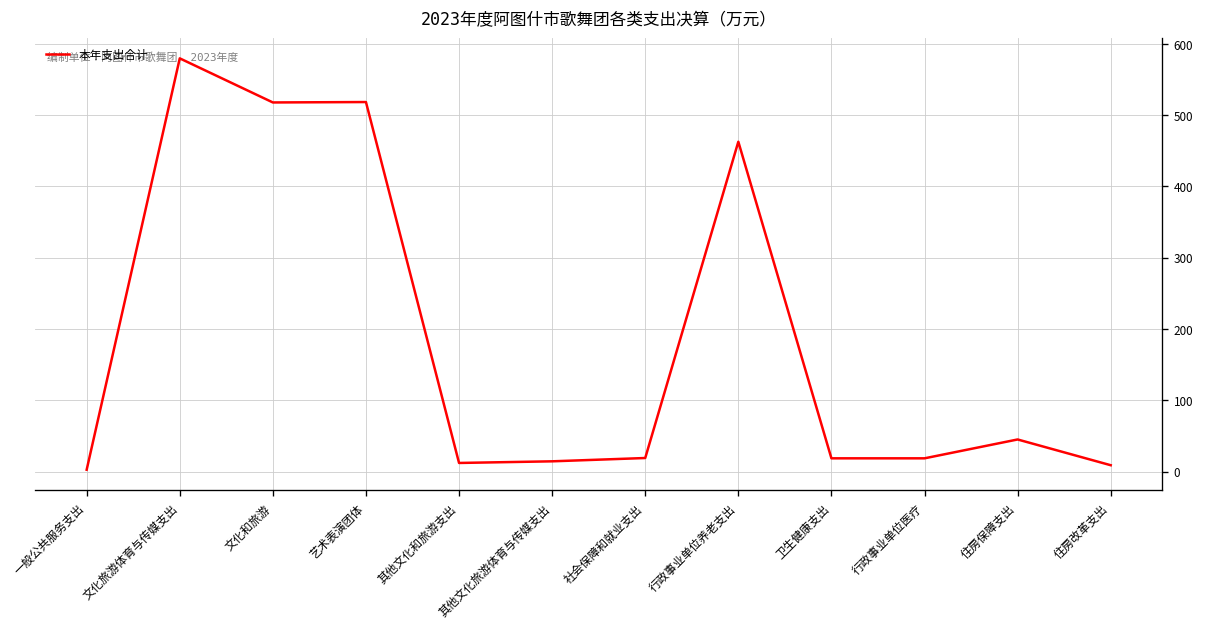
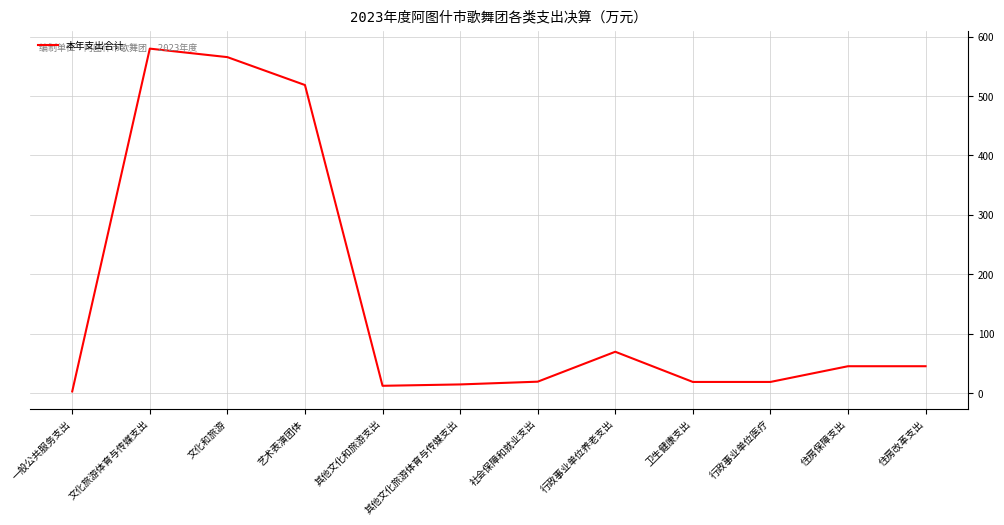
文化和旅游: 520 -> 570
行政事业单位养老支出: 460 -> 70
住房改革支出: 10 -> 40
